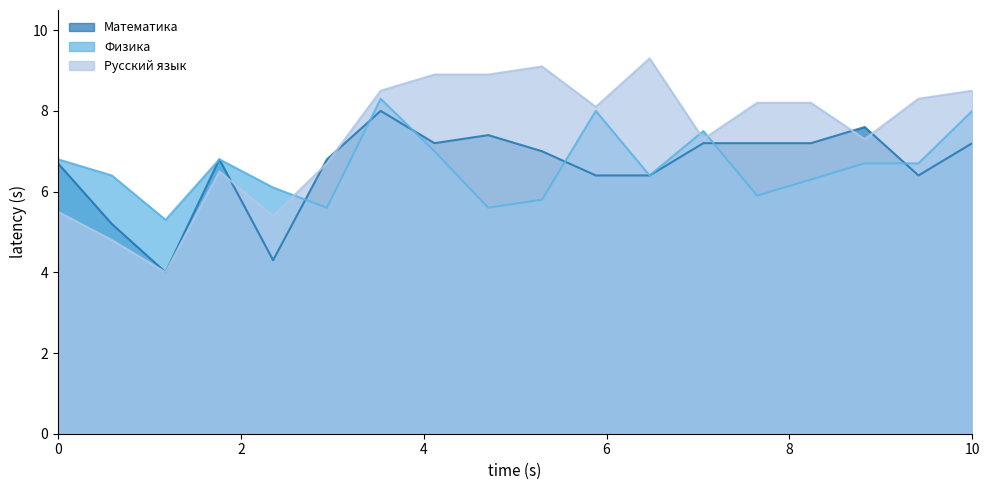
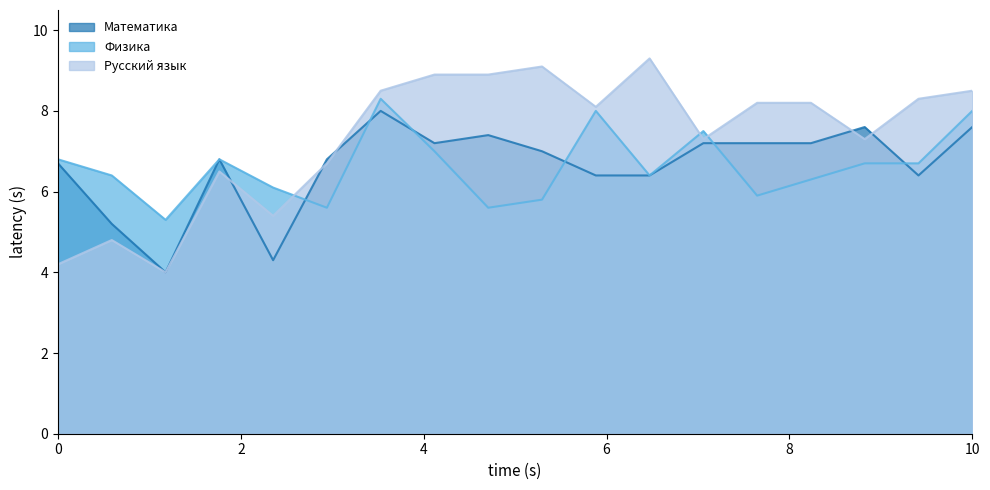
Русский язык, 0: 5.5 -> 4.2
Математика, 10: 7.2 -> 7.6
